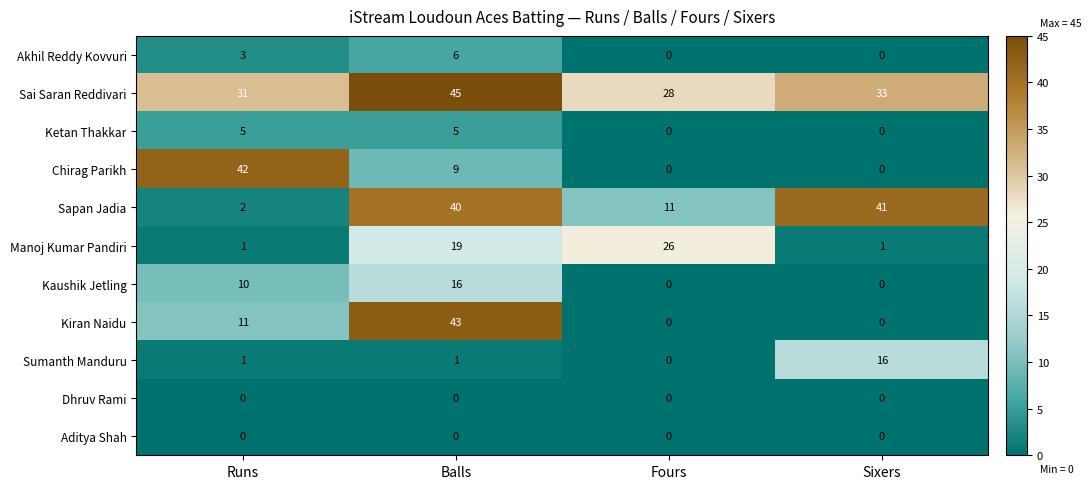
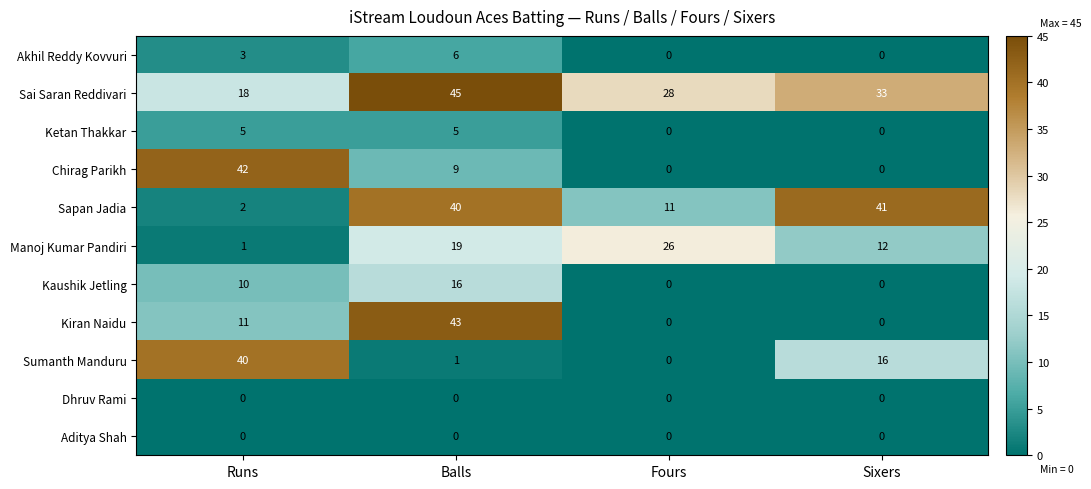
Sai Saran Reddivari, Runs: 31 -> 18
Manoj Kumar Pandiri, Sixers: 1 -> 12
Sumanth Manduru, Runs: 1 -> 40
